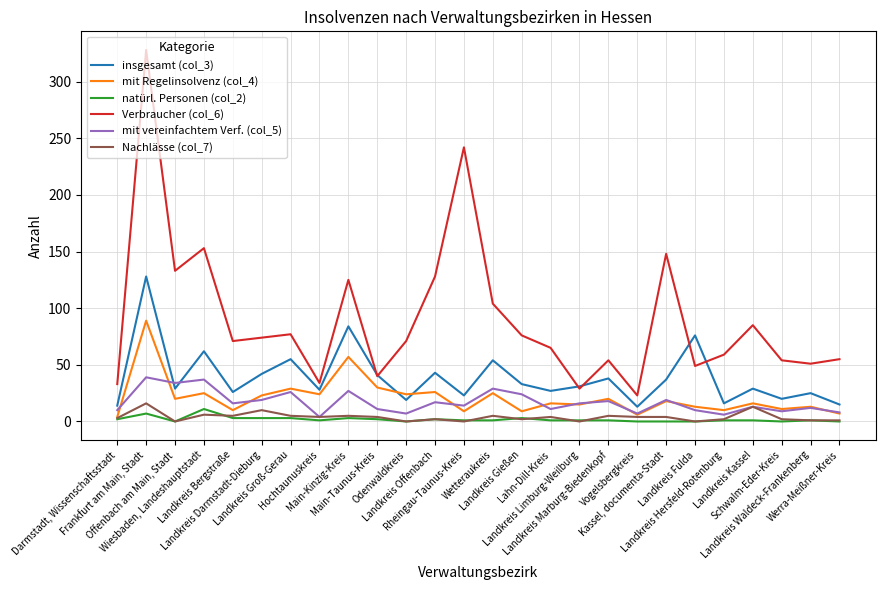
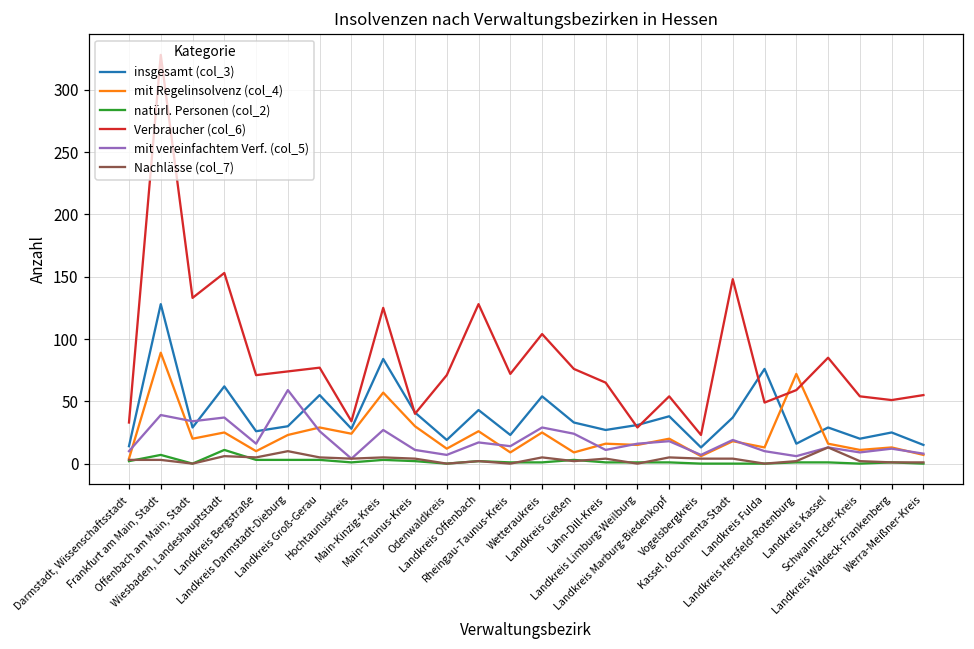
Nachlässe (col_7), Frankfurt am Main, Stadt: 16 -> 3
insgesamt (col_3), Landkreis Darmstadt-Dieburg: 42 -> 30
mit vereinfachtem Verf. (col_5), Landkreis Darmstadt-Dieburg: 19 -> 59
mit Regelinsolvenz (col_4), Odenwaldkreis: 24 -> 12
Verbraucher (col_6), Rheingau-Taunus-Kreis: 242 -> 72
mit Regelinsolvenz (col_4), Landkreis Hersfeld-Rotenburg: 10 -> 72
